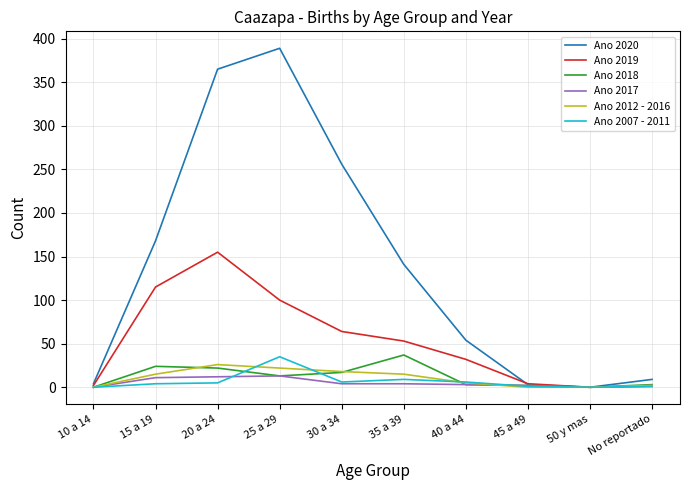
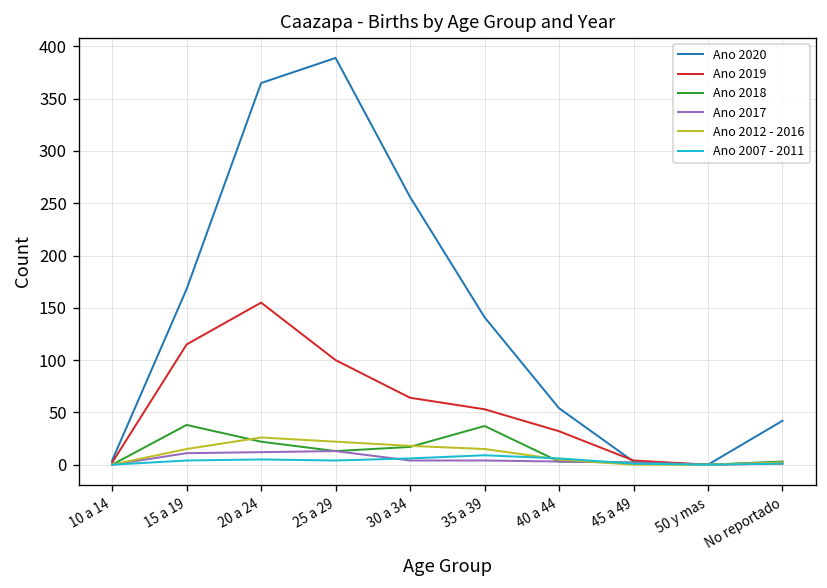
Ano 2018, 15 a 19: 20 -> 40
Ano 2007 - 2011, 25 a 29: 40 -> 0
Ano 2020, No reportado: 10 -> 40
